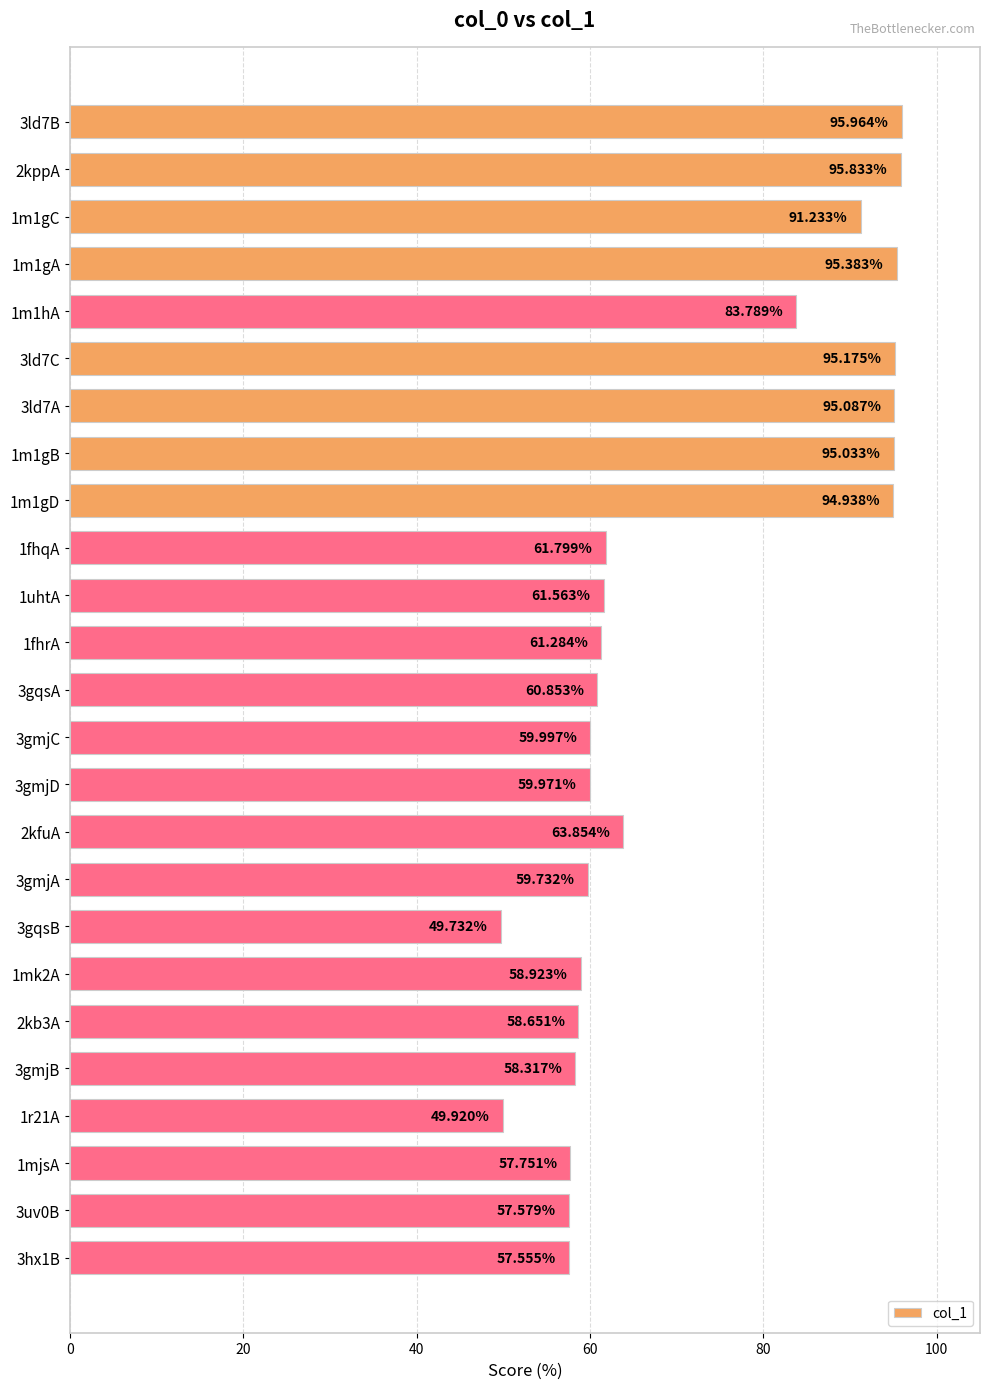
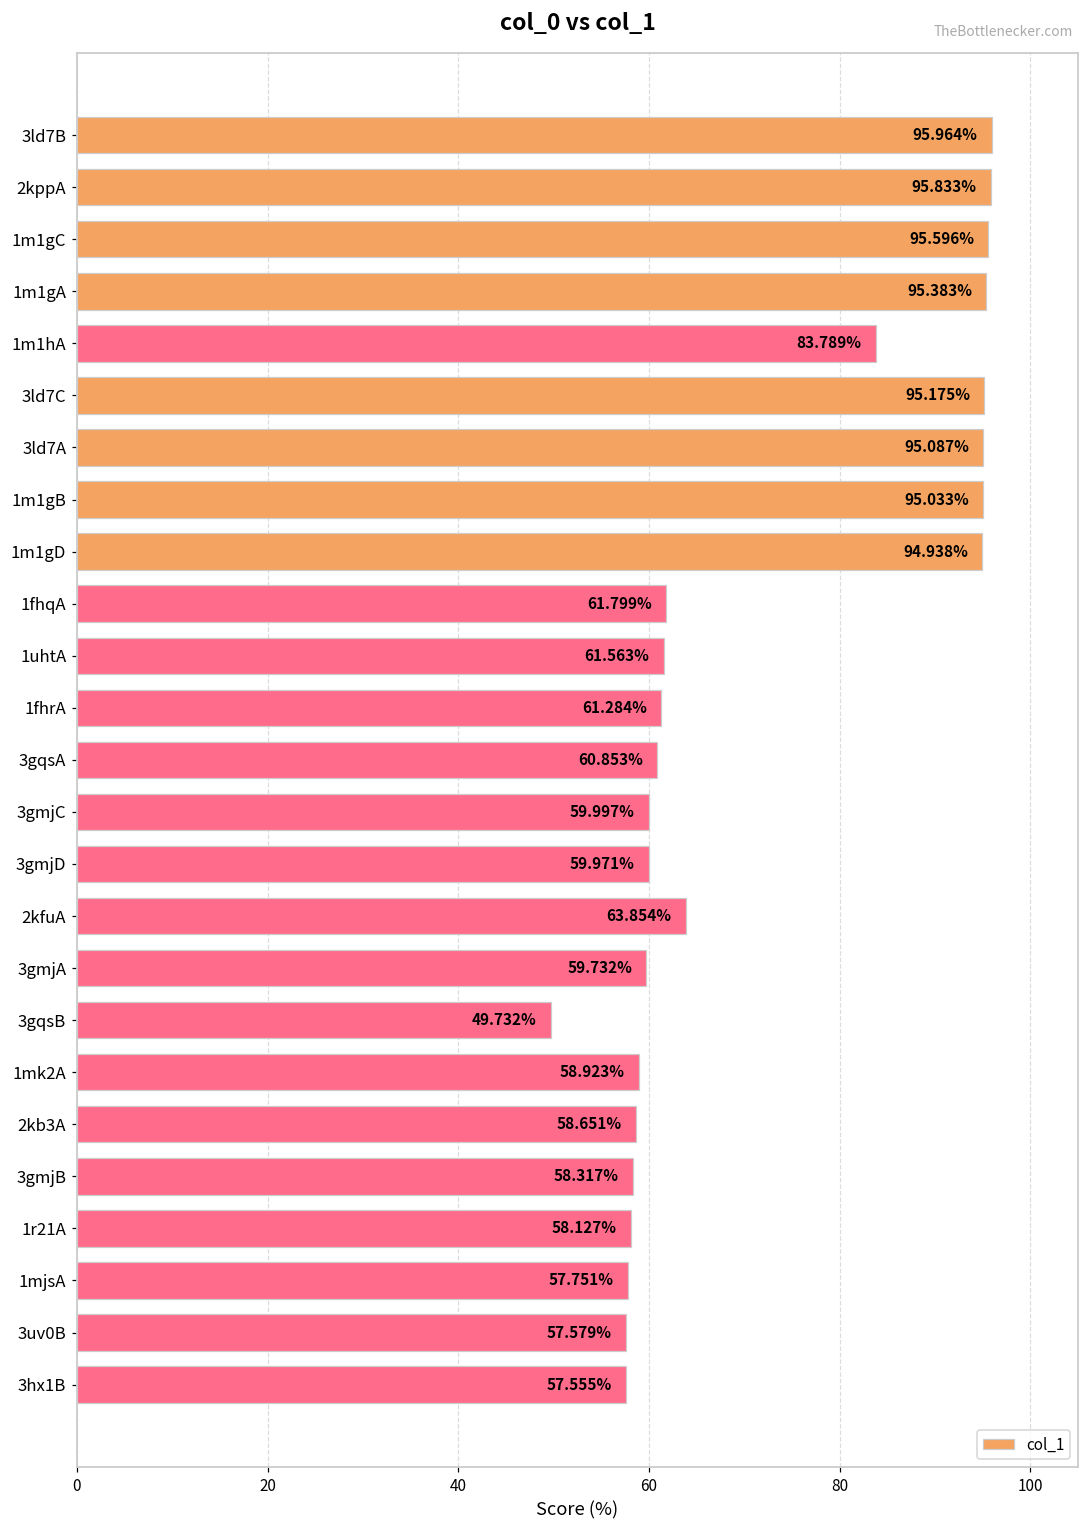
1m1gC: 91.233% -> 95.596%
1r21A: 49.920% -> 58.127%
